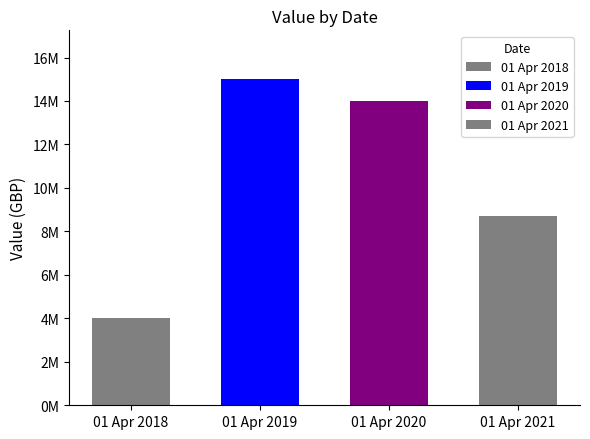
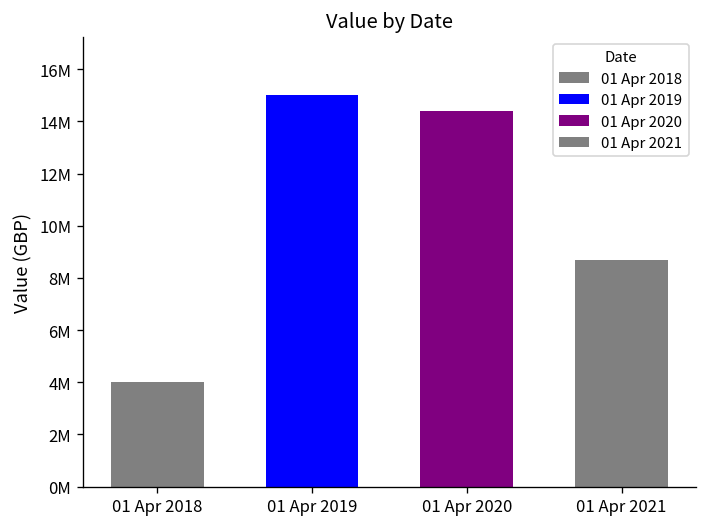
01 Apr 2020: 14000000 -> 14400000
